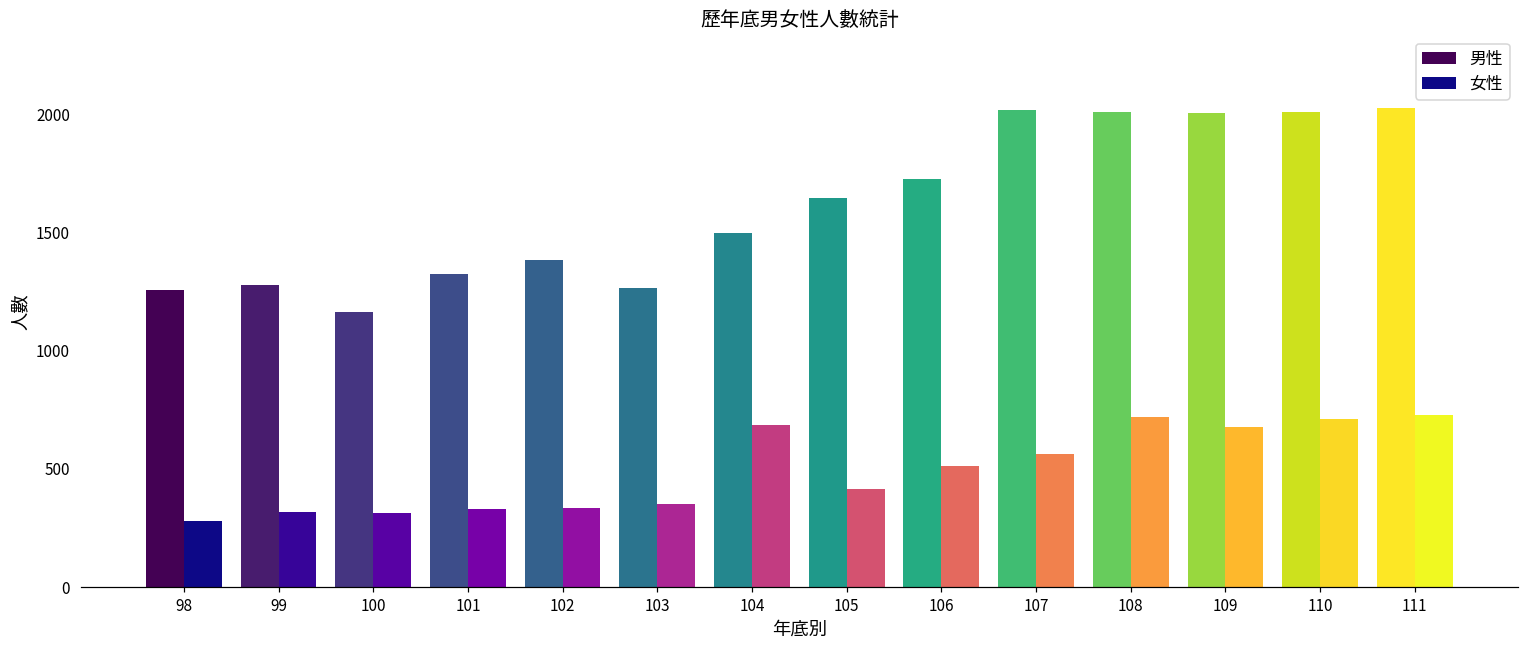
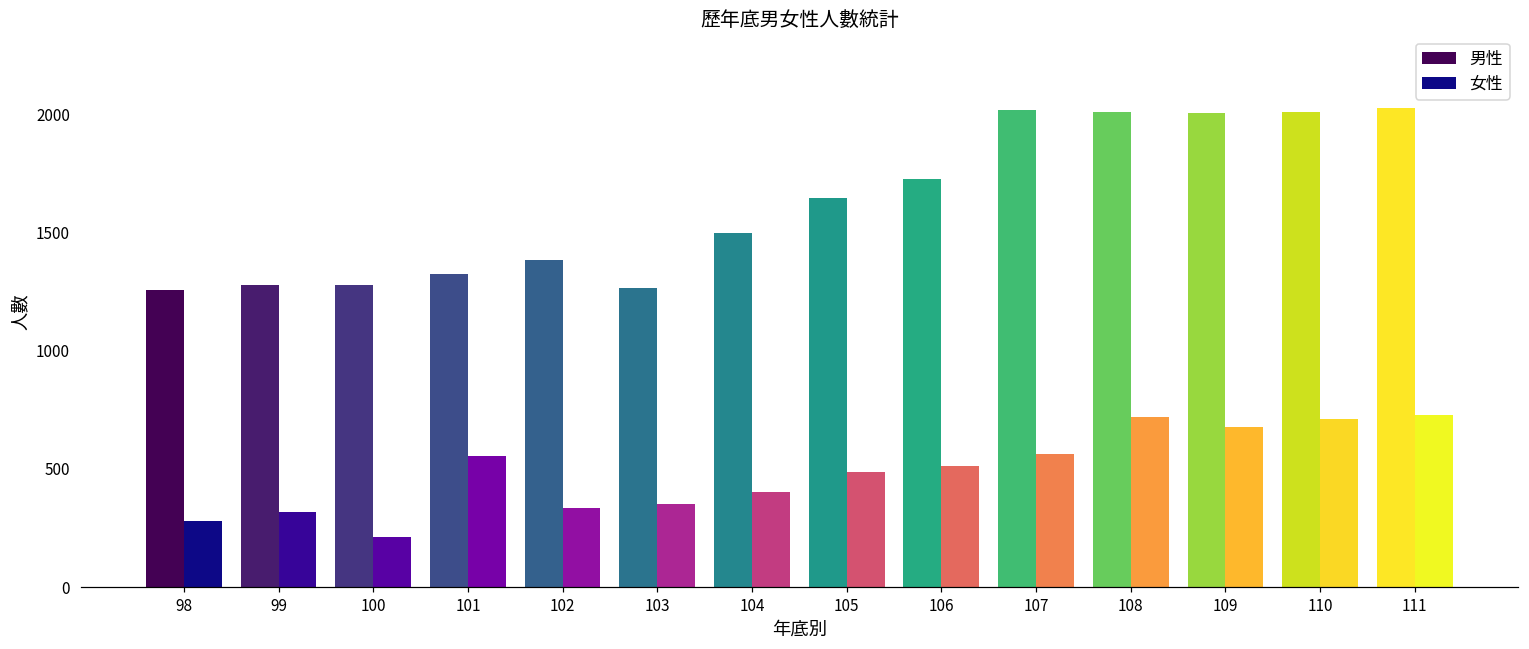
男性, 100: 1170 -> 1280
女性, 100: 310 -> 210
女性, 101: 330 -> 560
女性, 104: 680 -> 400
女性, 105: 420 -> 490
